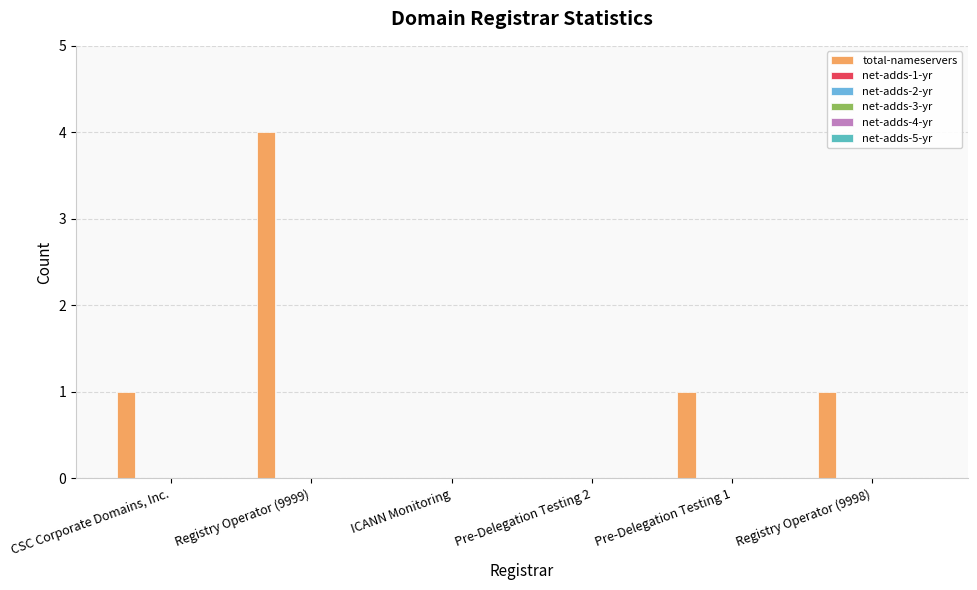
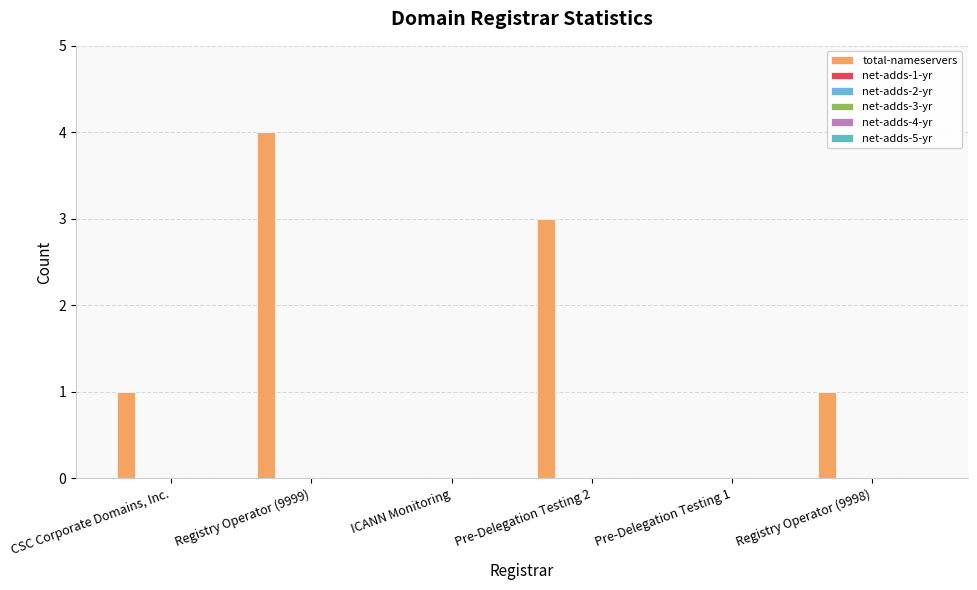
total-nameservers, Pre-Delegation Testing 2: 0 -> 3
total-nameservers, Pre-Delegation Testing 1: 1 -> 0
